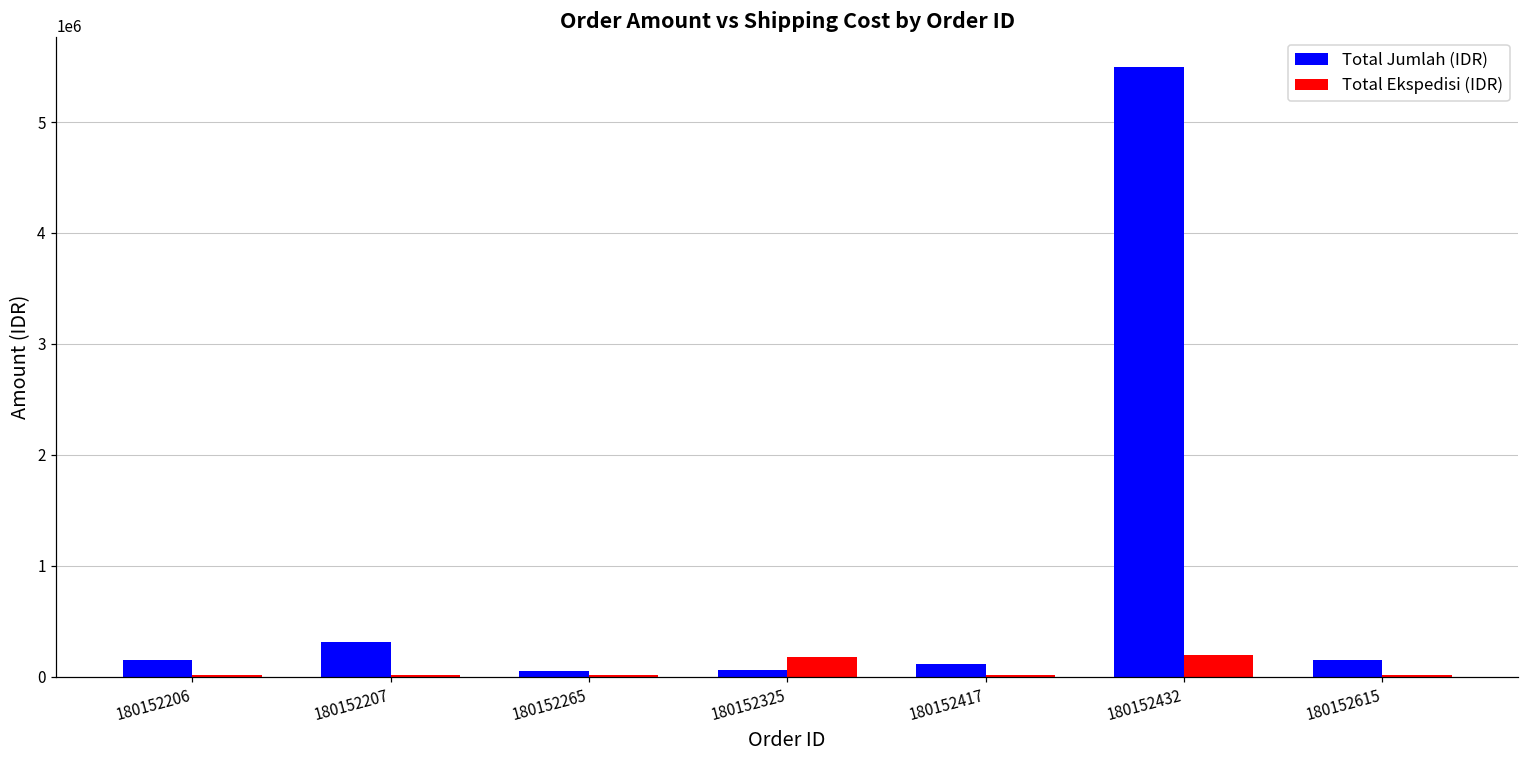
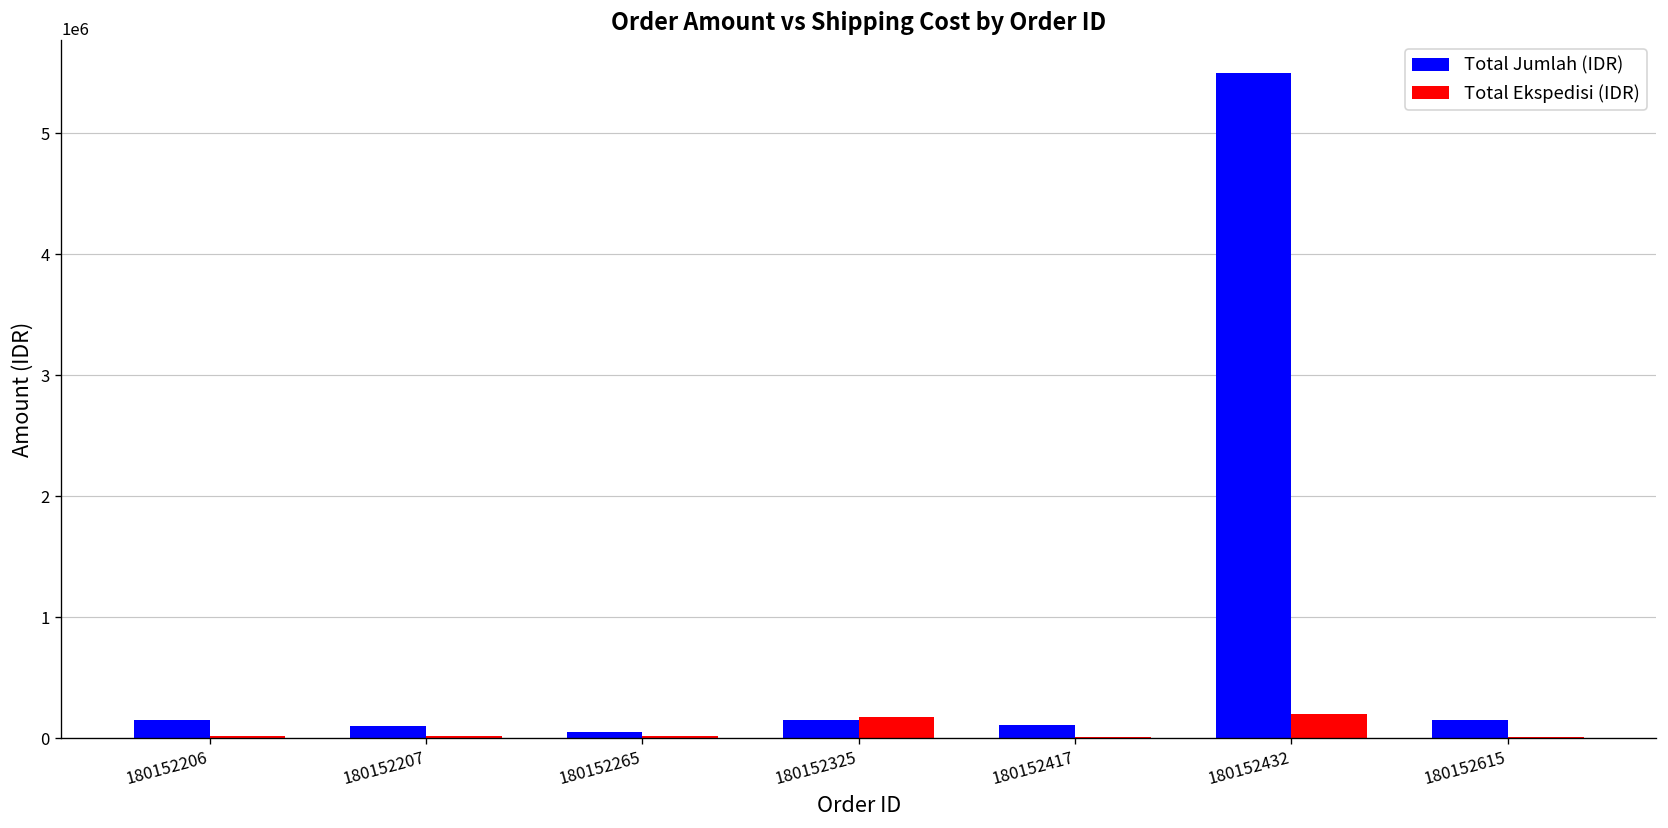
Total Jumlah (IDR), 180152207: 320000 -> 100000
Total Jumlah (IDR), 180152325: 60000 -> 150000
